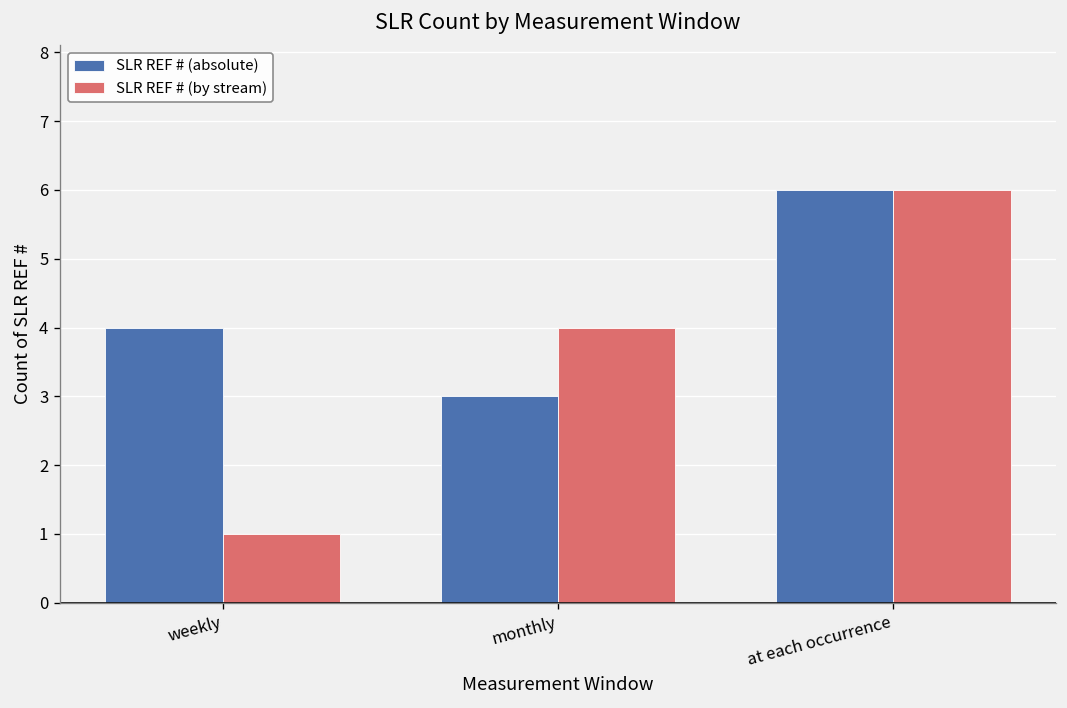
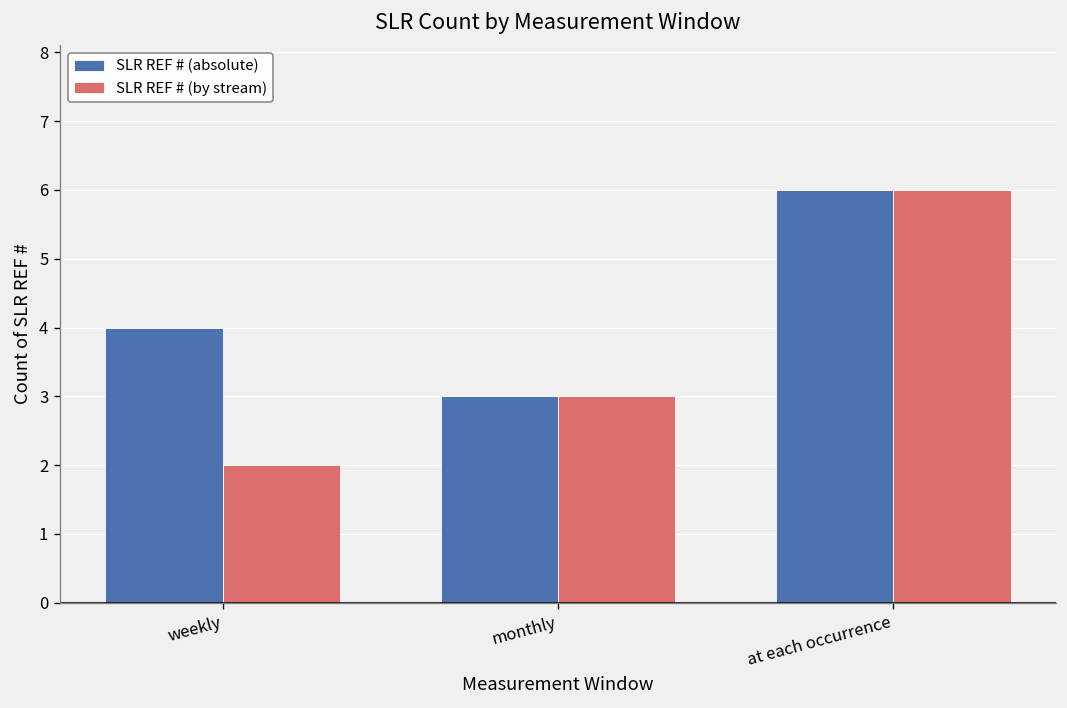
SLR REF # (by stream), weekly: 1 -> 2
SLR REF # (by stream), monthly: 4 -> 3
